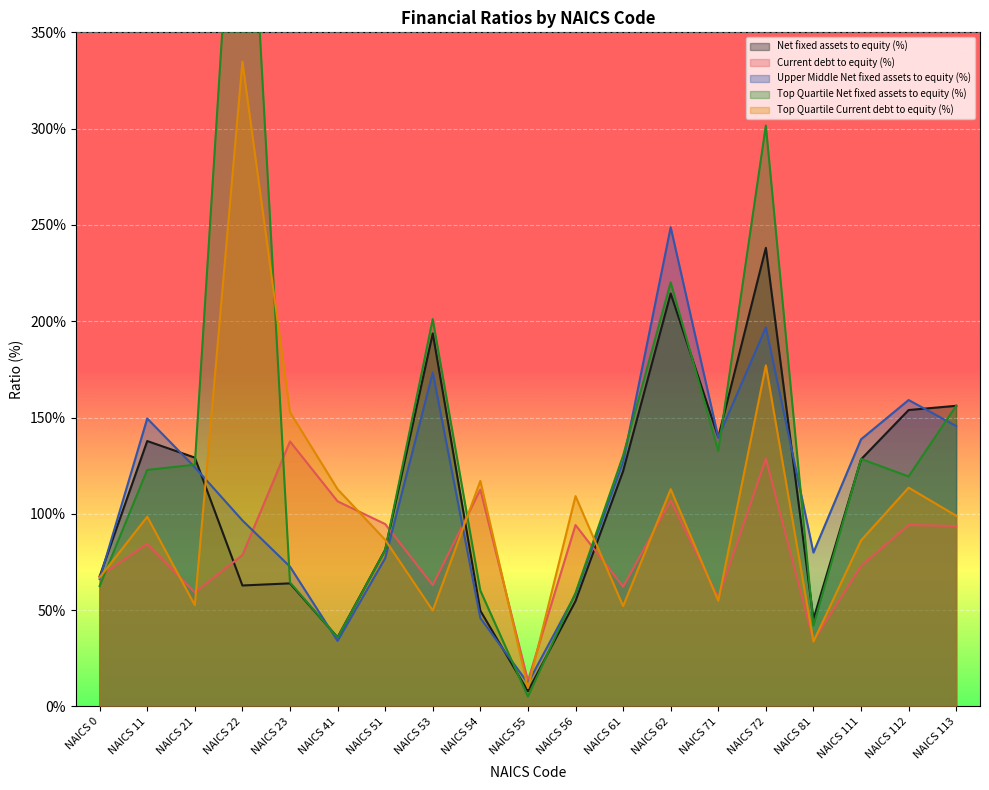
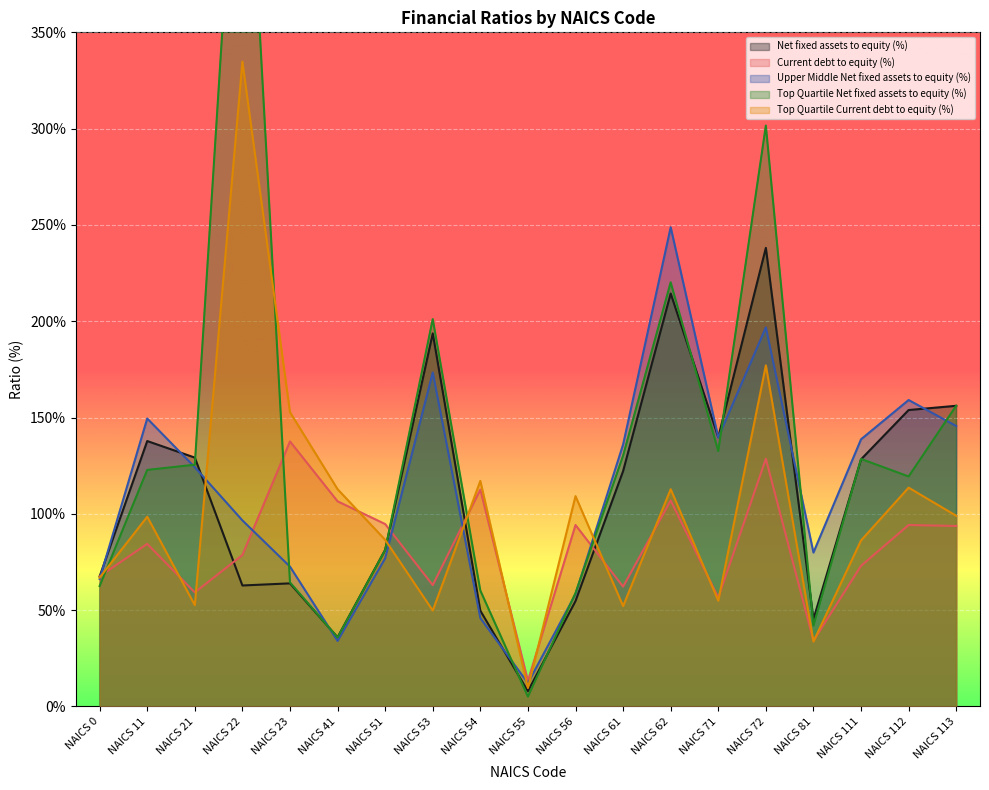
Upper Middle Net fixed assets to equity (%), NAICS 61: 127% -> 136%
